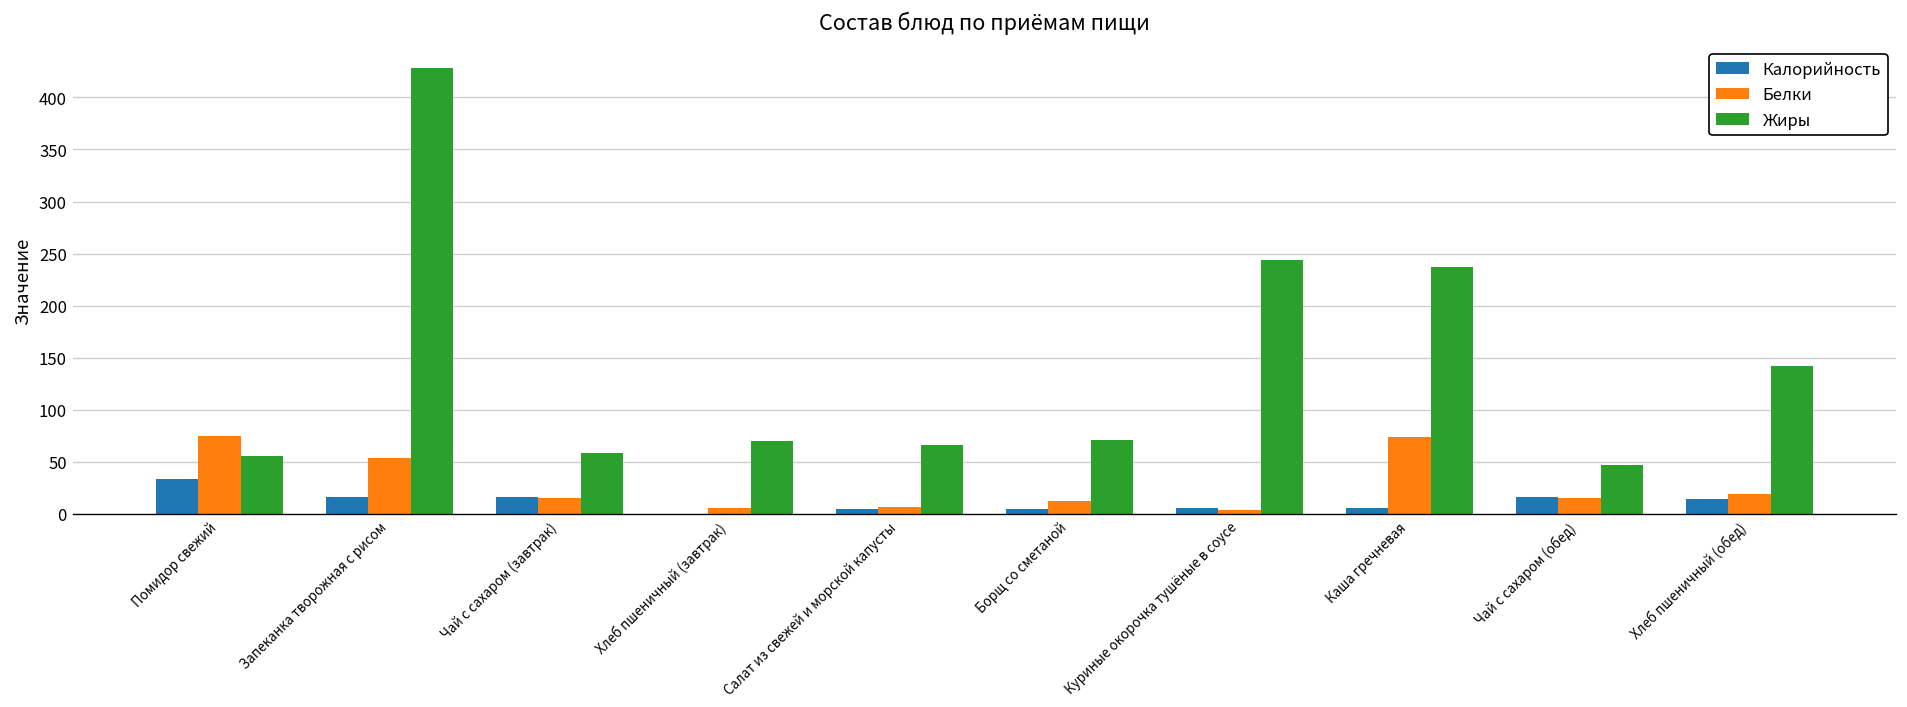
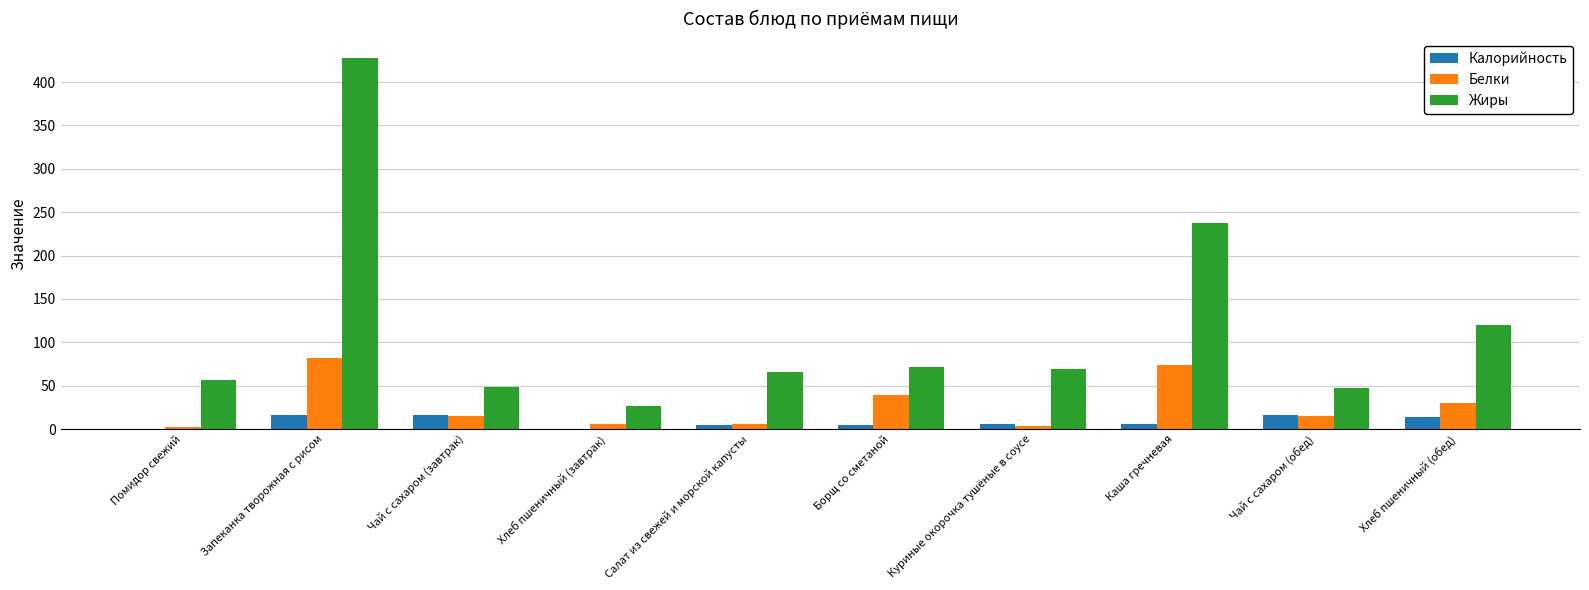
Калорийность, Помидор свежий: 30 -> 0
Белки, Помидор свежий: 80 -> 0
Белки, Запеканка творожная с рисом: 50 -> 80
Жиры, Чай с сахаром (завтрак): 60 -> 50
Жиры, Хлеб пшеничный (завтрак): 70 -> 30
Белки, Борщ со сметаной: 10 -> 40
Жиры, Куриные окорочка тушёные в соусе: 240 -> 70
Белки, Хлеб пшеничный (обед): 20 -> 30
Жиры, Хлеб пшеничный (обед): 140 -> 120
